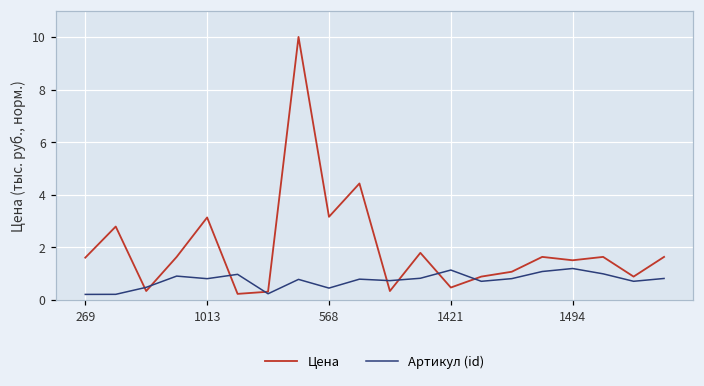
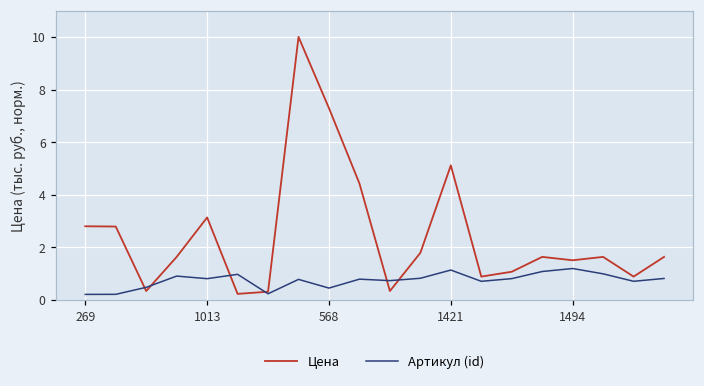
Цена, 269: 1.6 -> 2.8
Цена, 568: 3.2 -> 7.3
Цена, 1421: 0.5 -> 5.1
